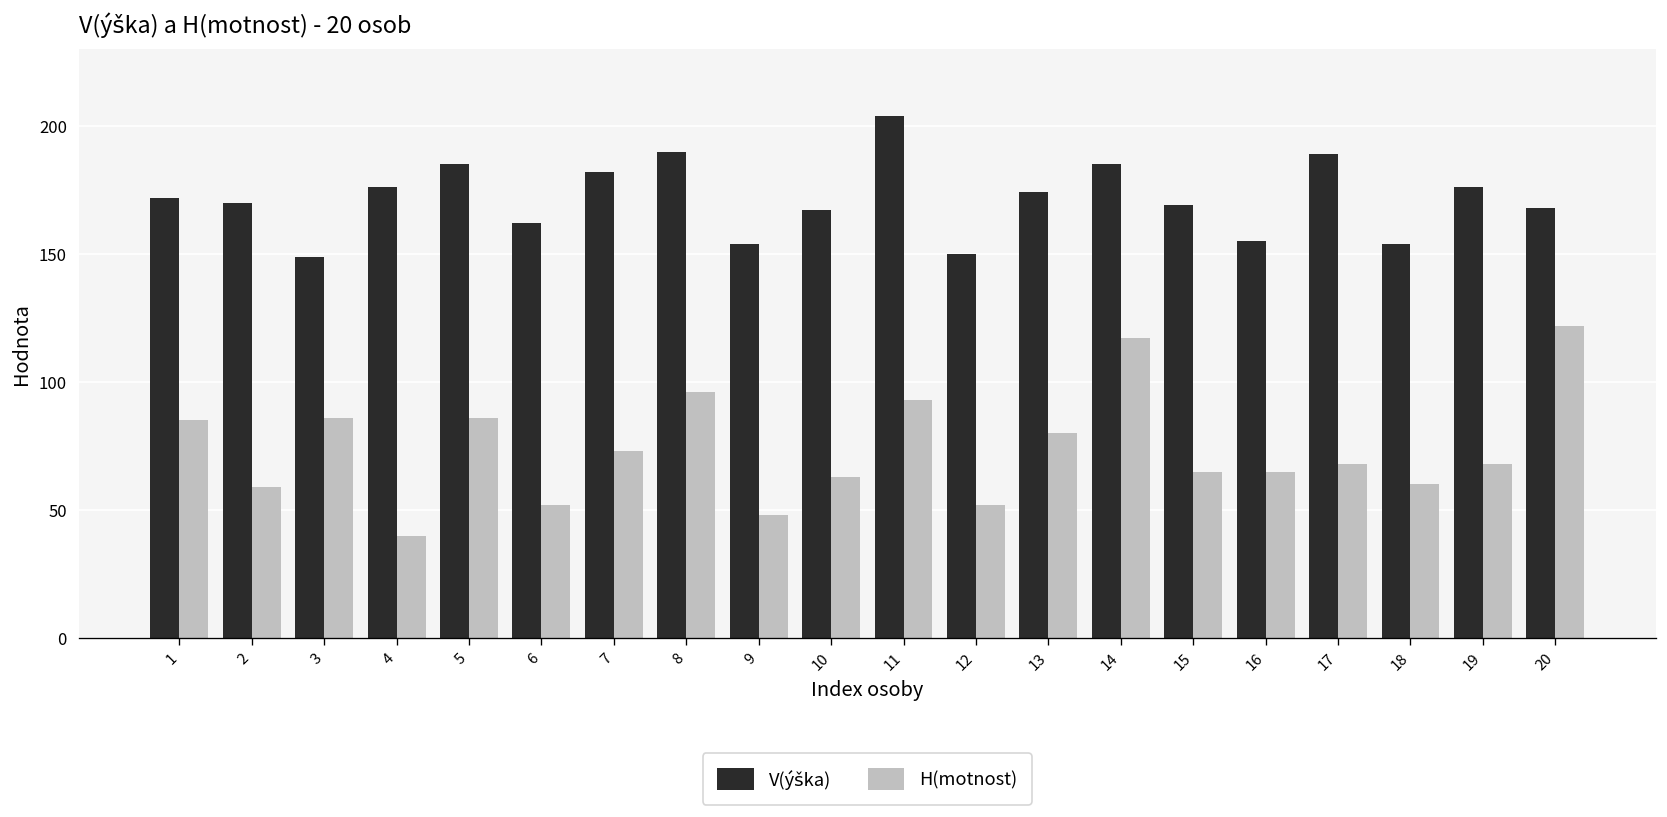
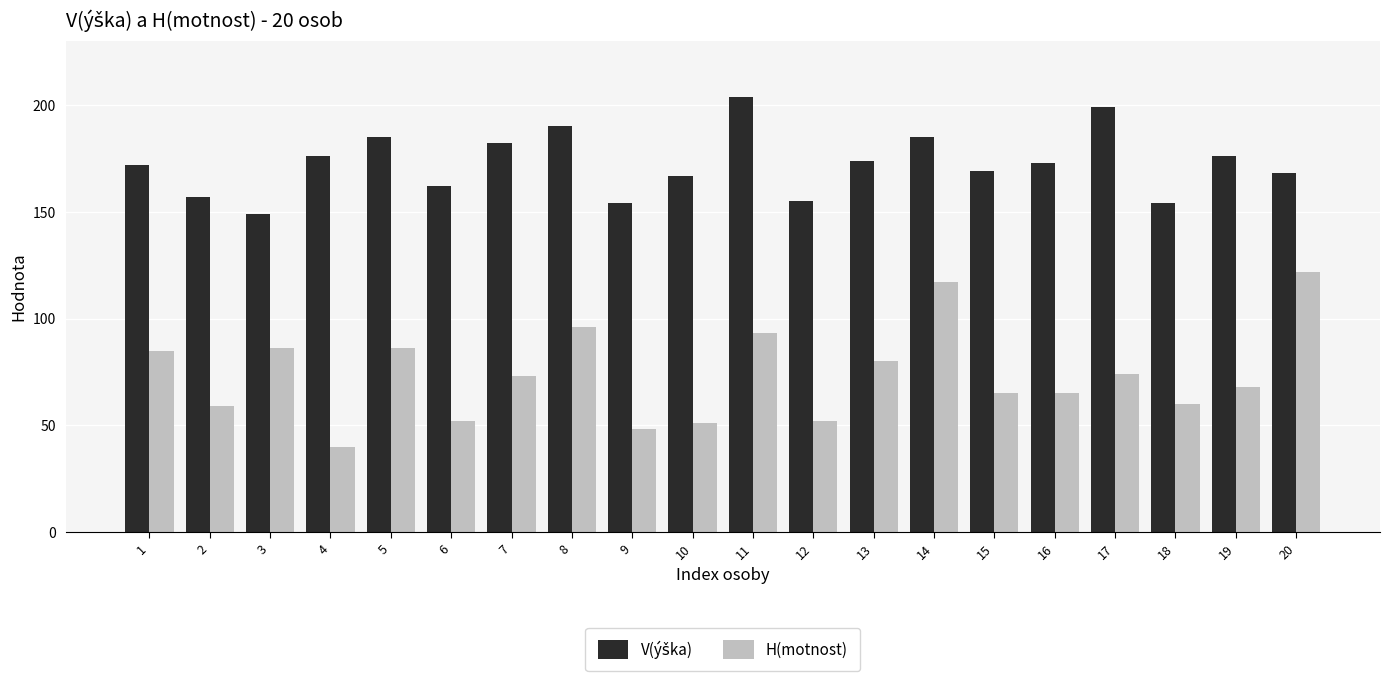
V(ýška), 2: 170 -> 157
H(motnost), 10: 63 -> 51
V(ýška), 12: 150 -> 155
V(ýška), 16: 155 -> 173
V(ýška), 17: 189 -> 199
H(motnost), 17: 68 -> 74
